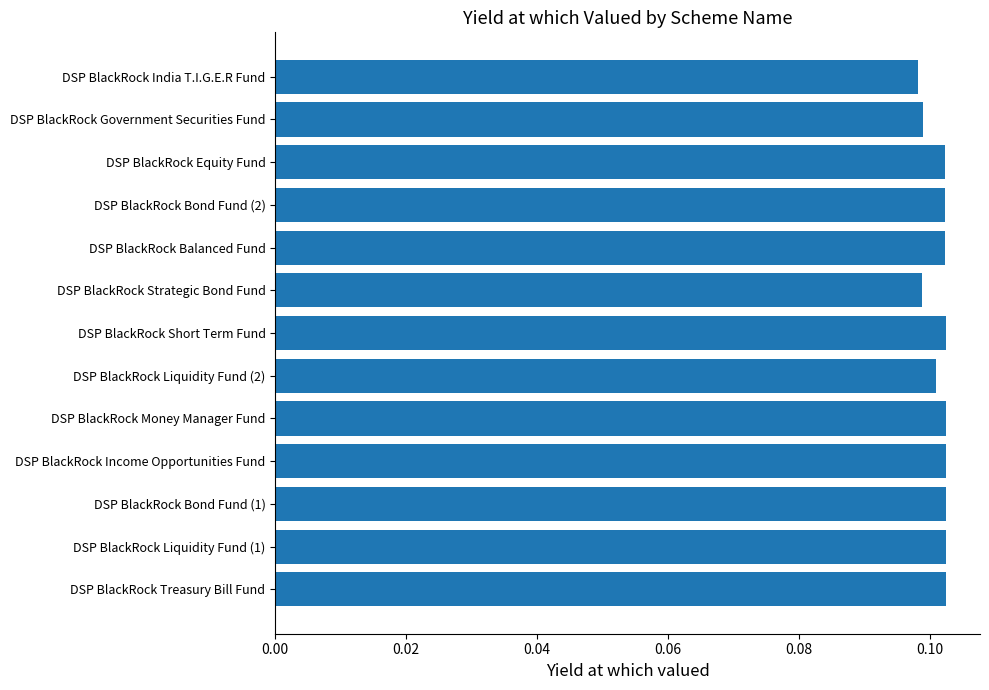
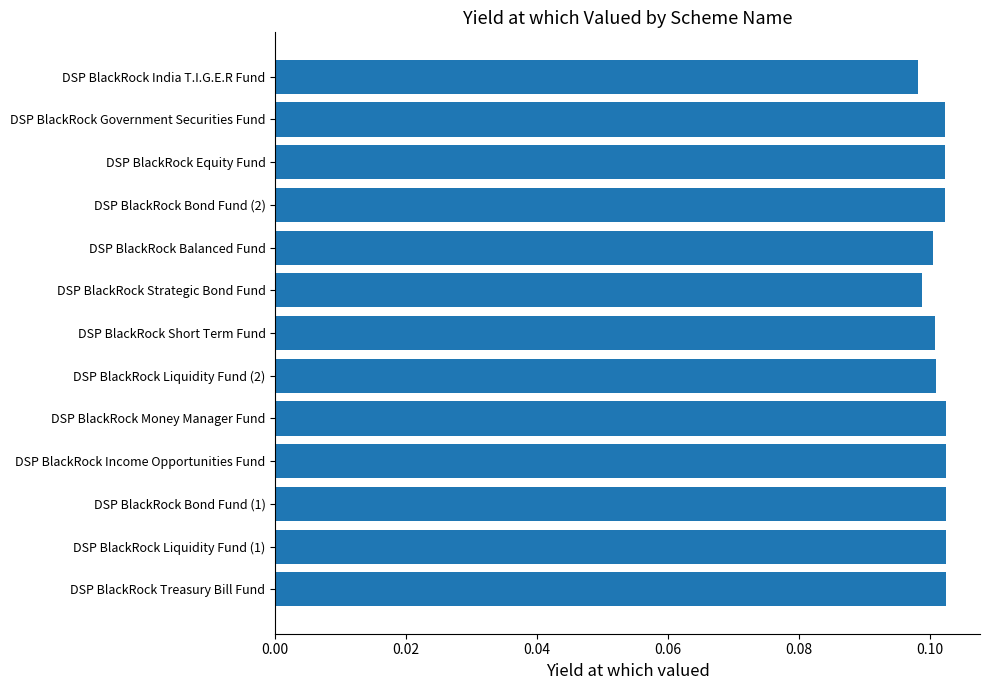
DSP BlackRock Government Securities Fund: 0.099 -> 0.102
DSP BlackRock Balanced Fund: 0.102 -> 0.100
DSP BlackRock Short Term Fund: 0.102 -> 0.101
